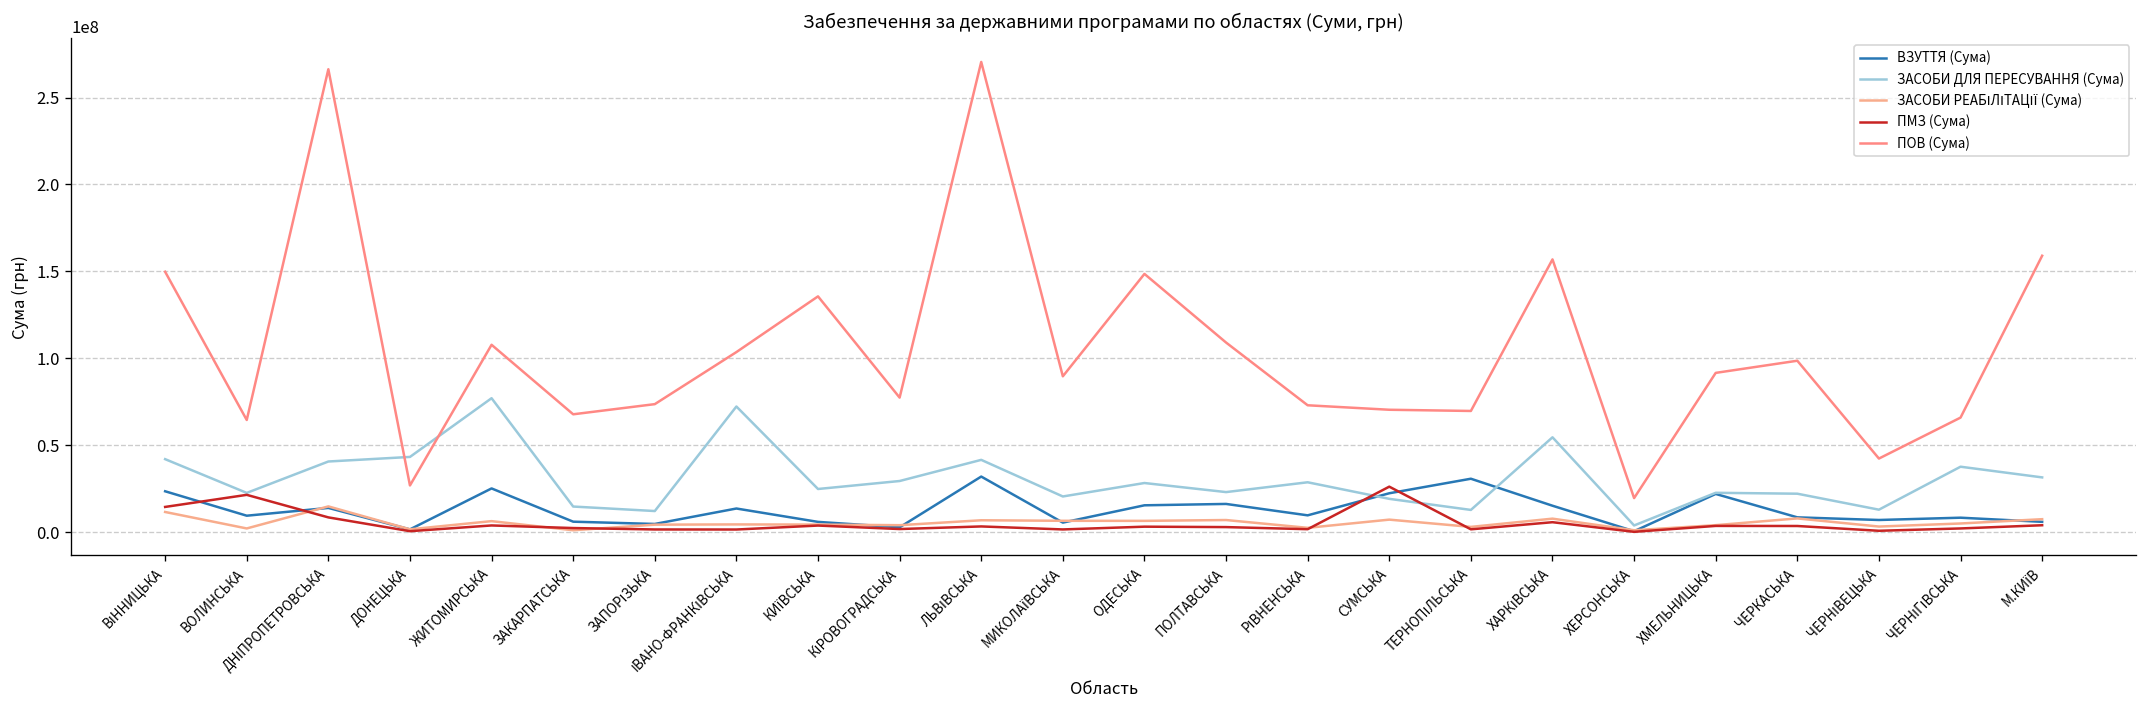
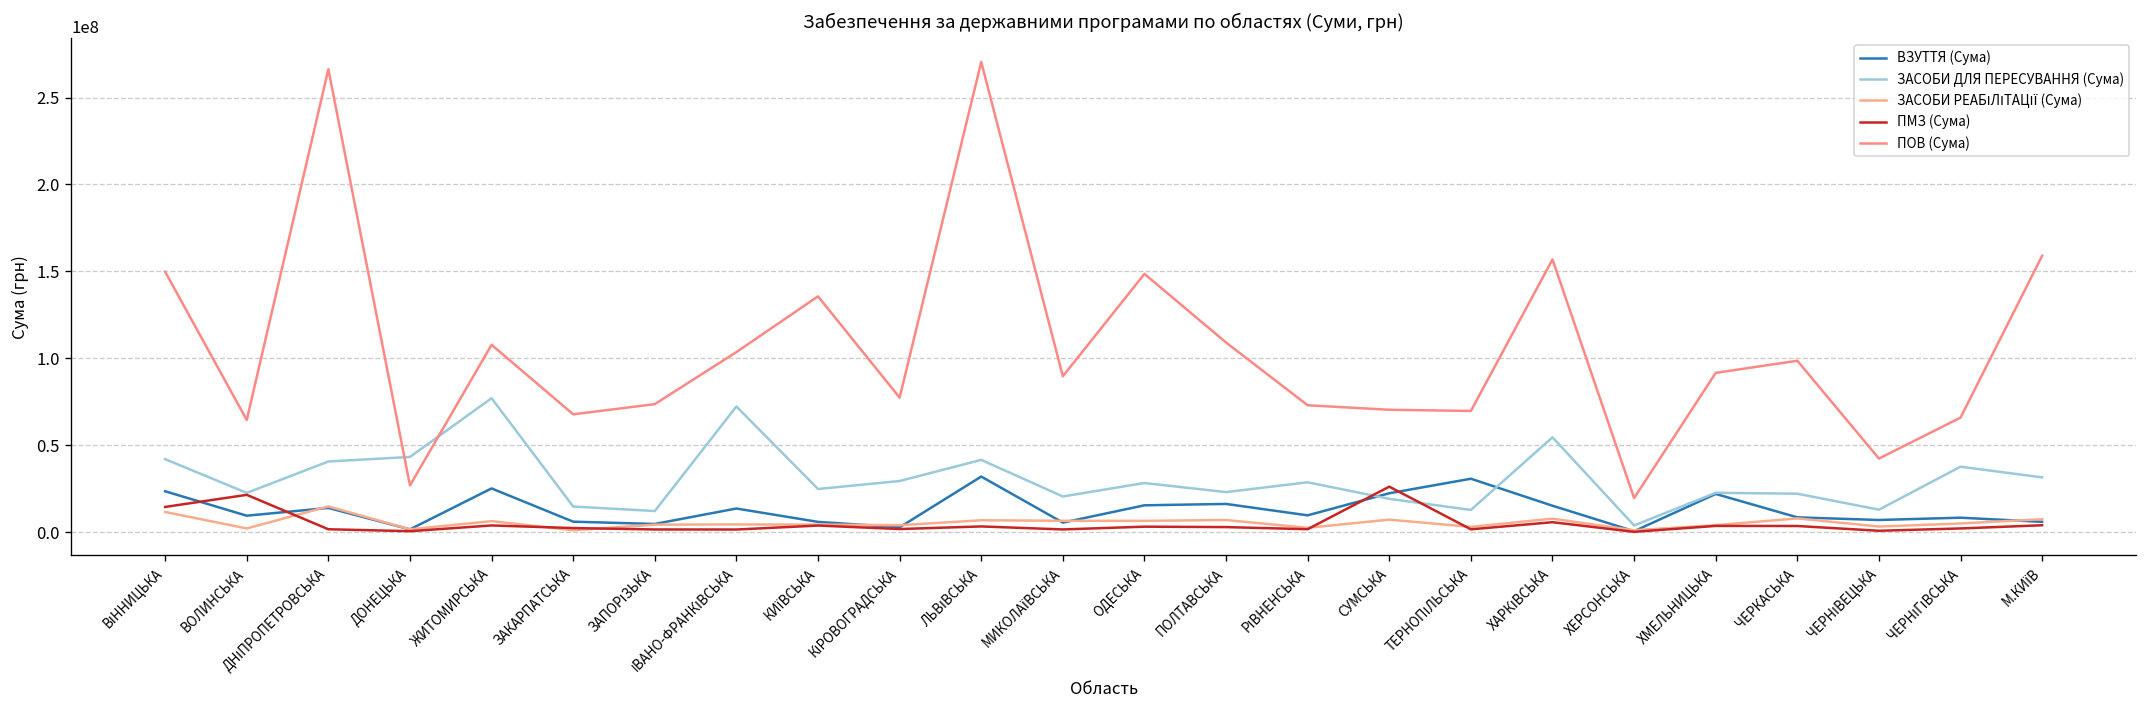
ПМЗ (Сума), ДНІПРОПЕТРОВСЬКА: 9000000 -> 2000000
